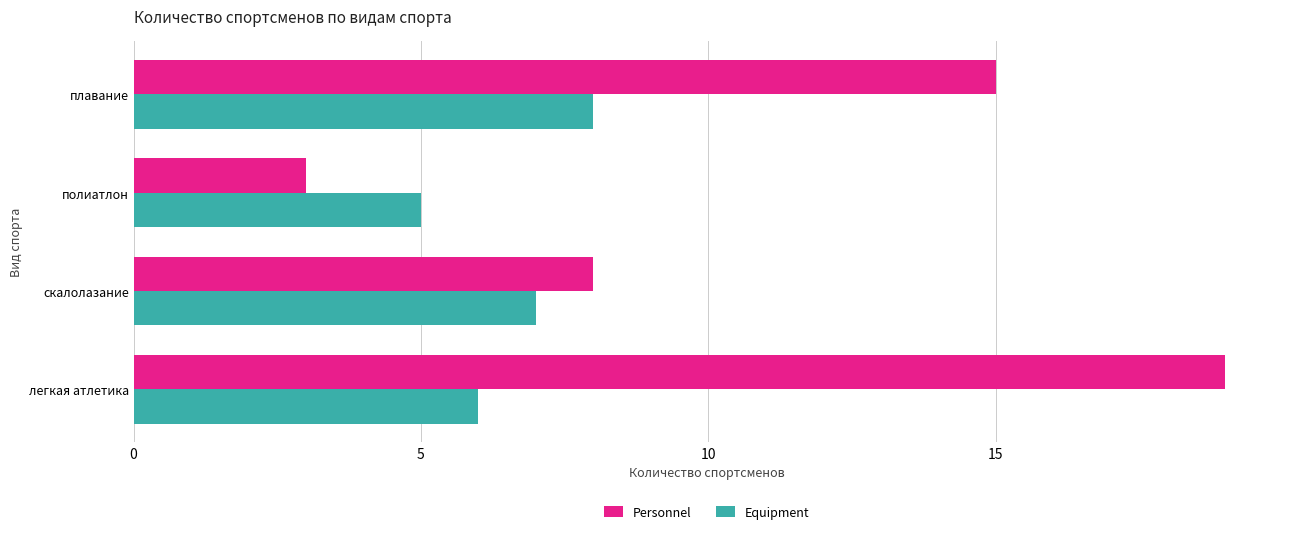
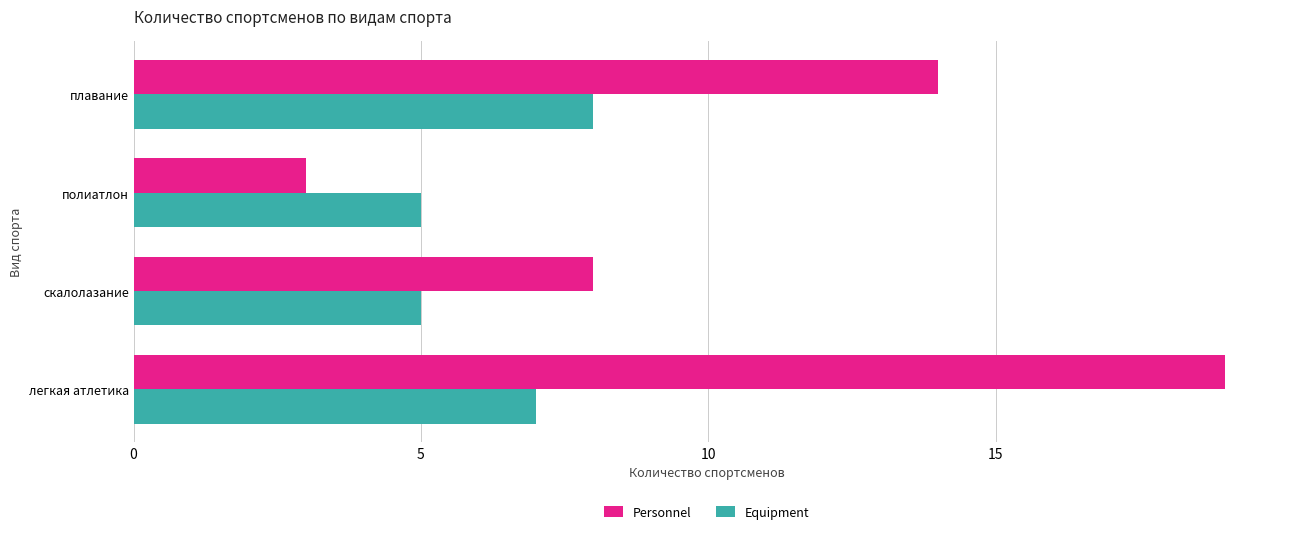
Personnel, плавание: 15 -> 14
Equipment, скалолазание: 7 -> 5
Equipment, легкая атлетика: 6 -> 7
